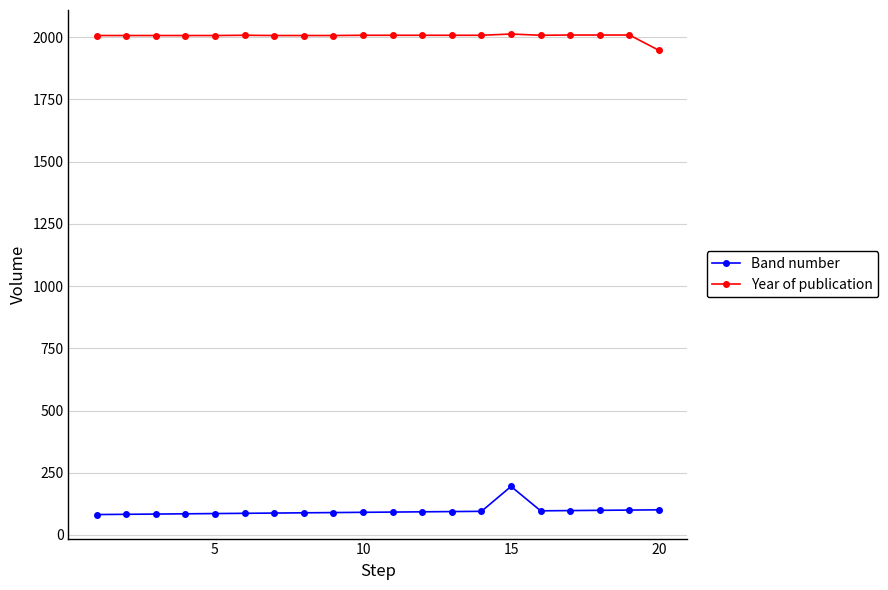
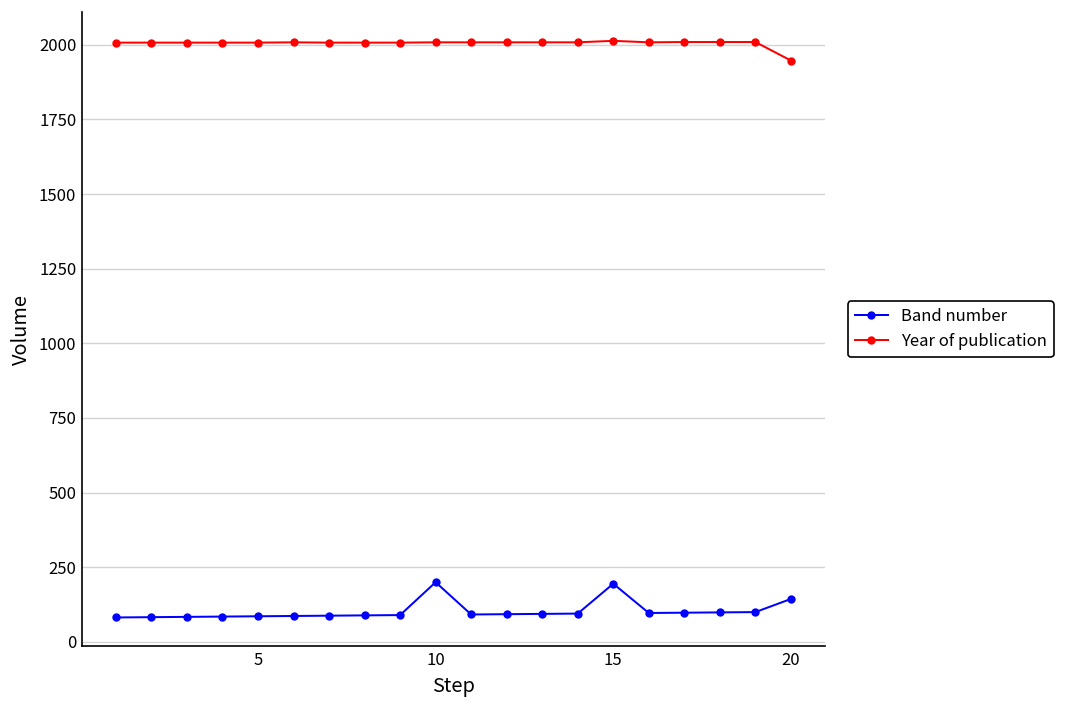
Band number, 10: 90 -> 200
Band number, 20: 100 -> 140
